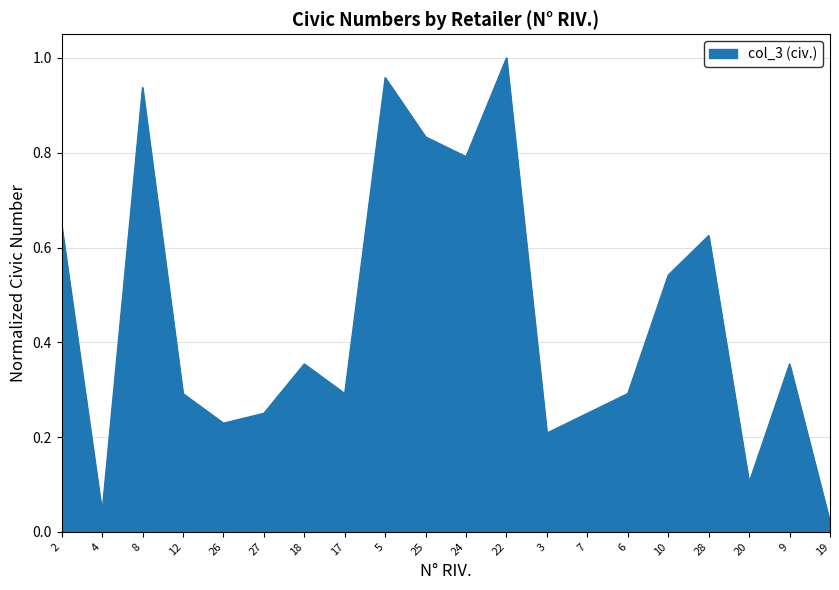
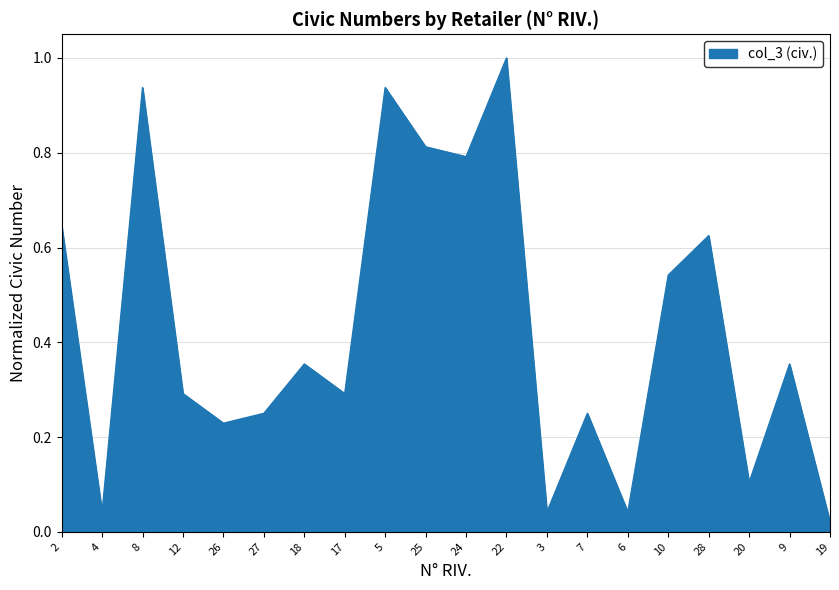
5: 0.96 -> 0.94
25: 0.83 -> 0.81
3: 0.21 -> 0.04
6: 0.29 -> 0.04
